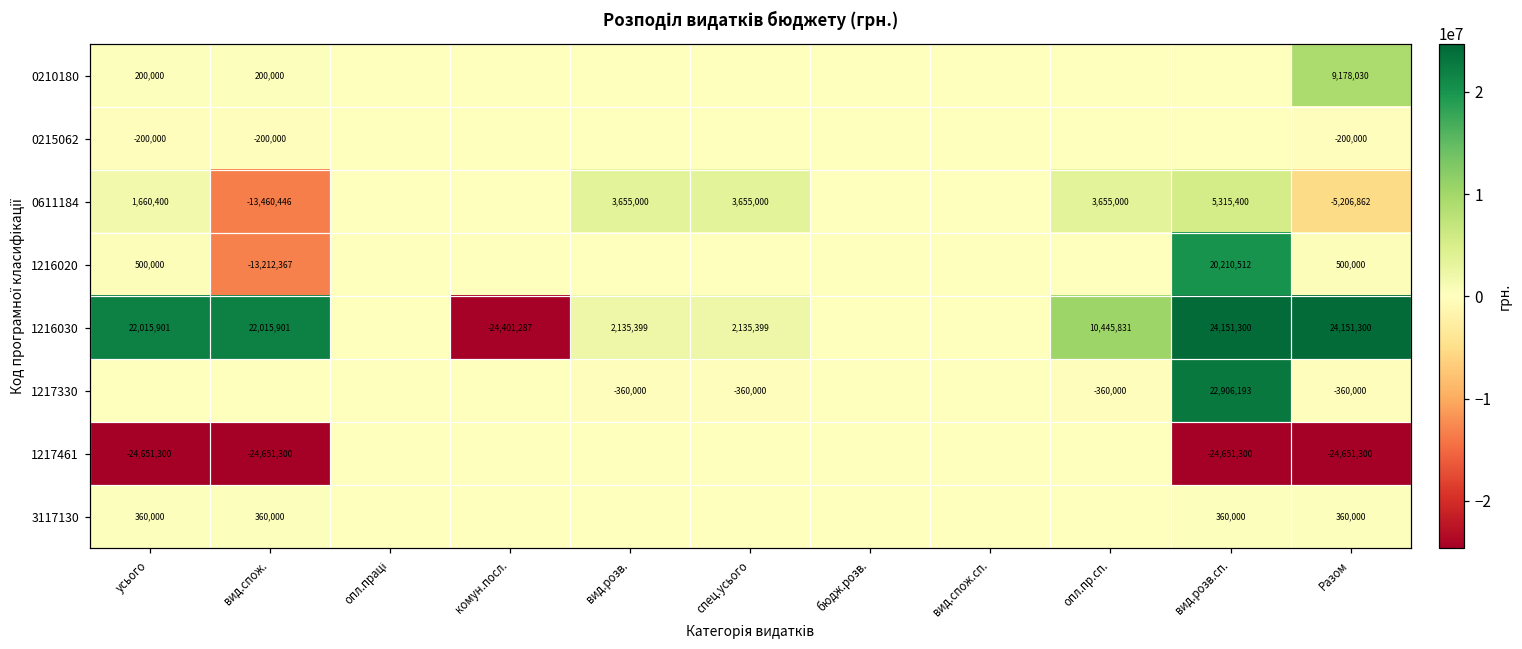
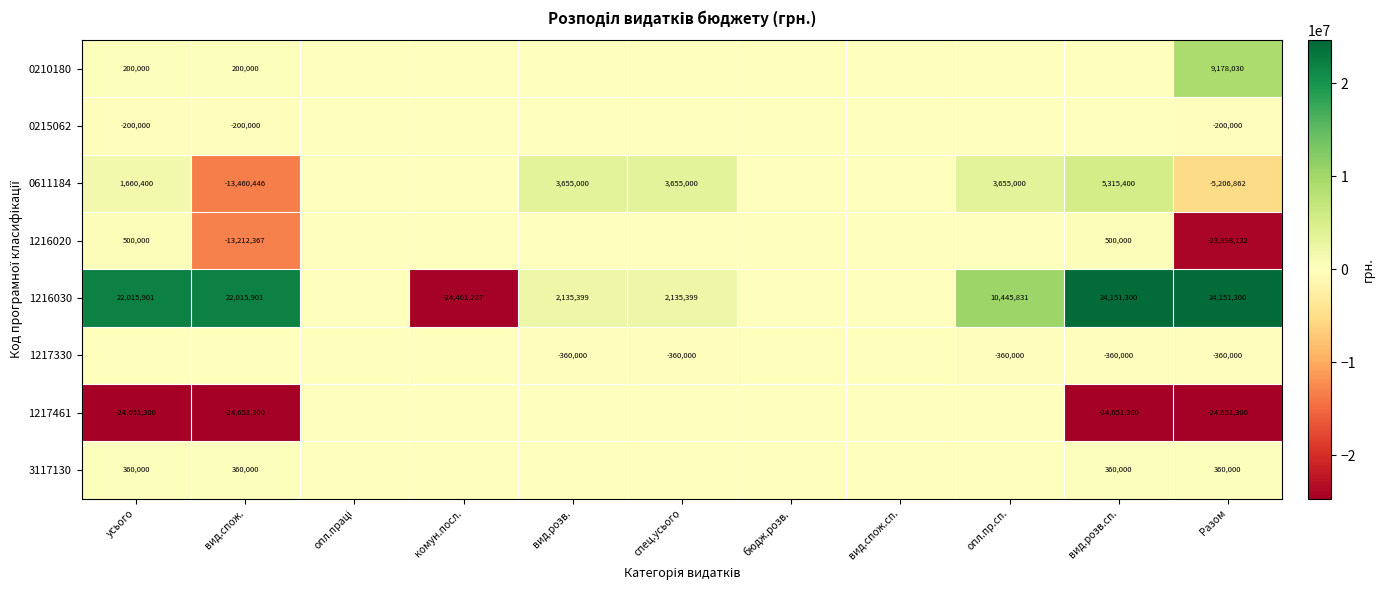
1216020, вид.розв.сп.: 20,210,512 -> 500,000
1216020, Разом: 500,000 -> -23,898,132
1217330, вид.розв.сп.: 22,906,193 -> -360,000
